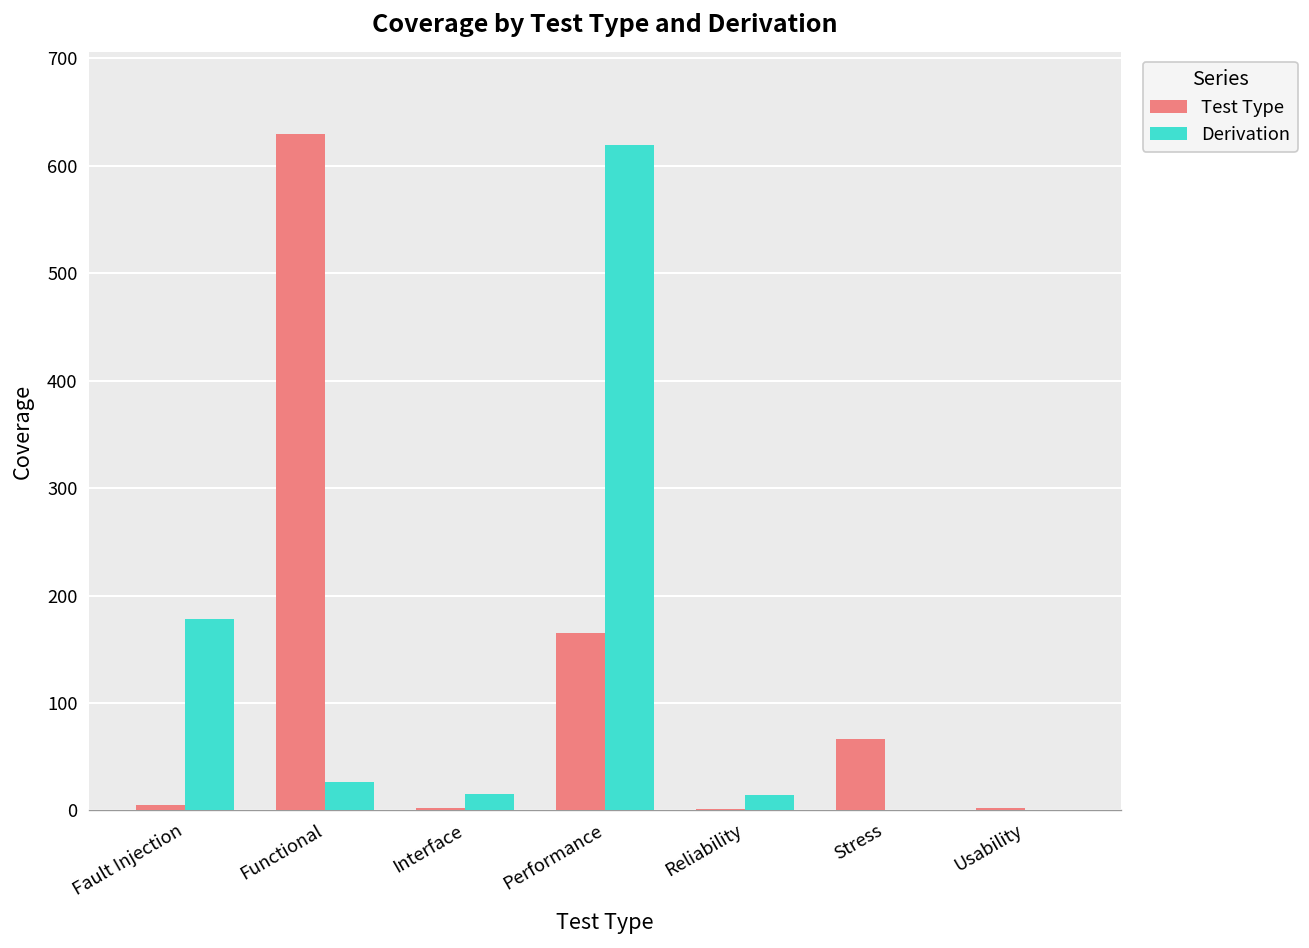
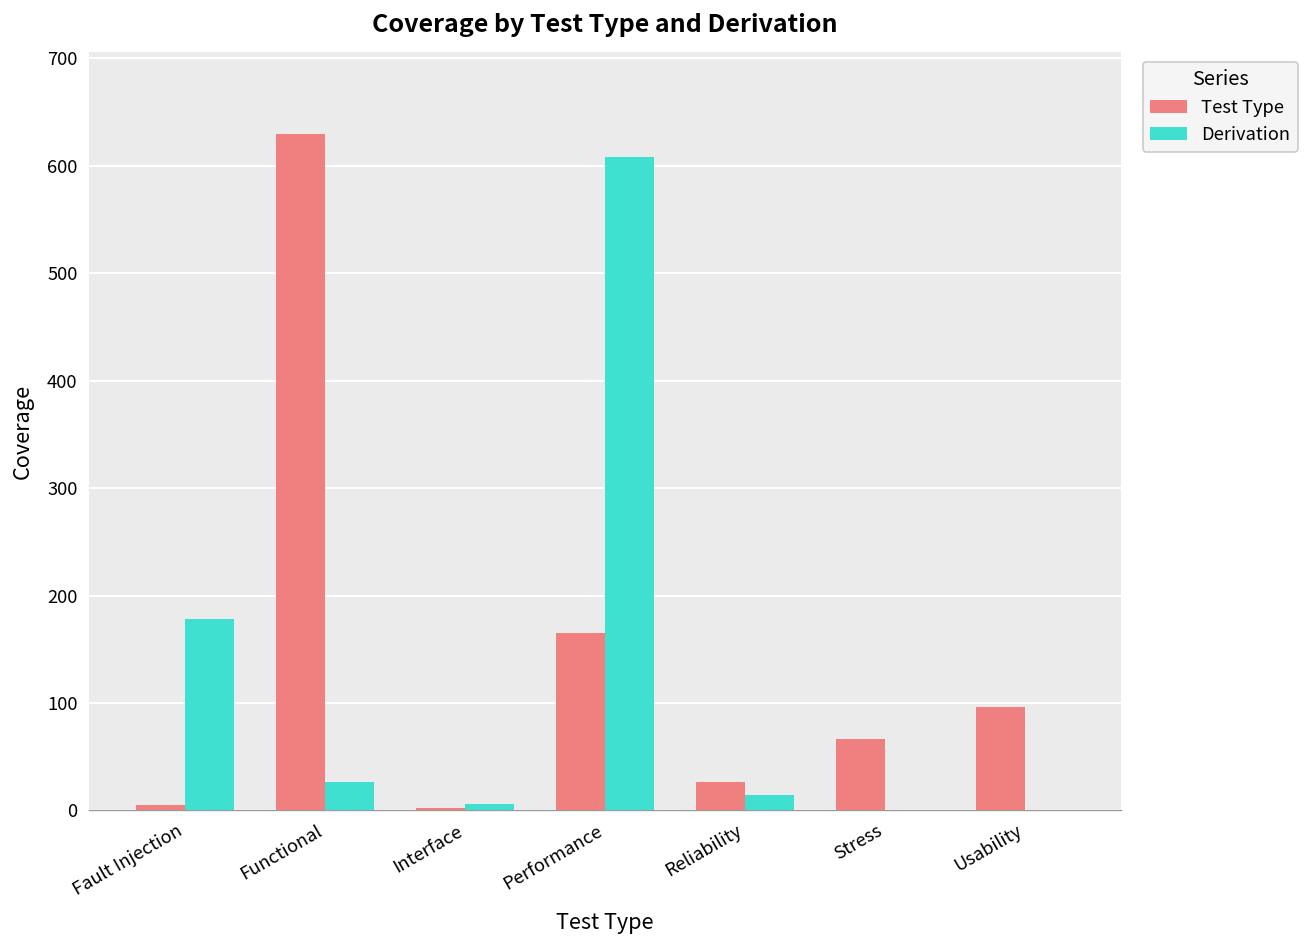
Derivation, Interface: 20 -> 10
Derivation, Performance: 620 -> 610
Test Type, Reliability: 0 -> 30
Test Type, Usability: 0 -> 100
